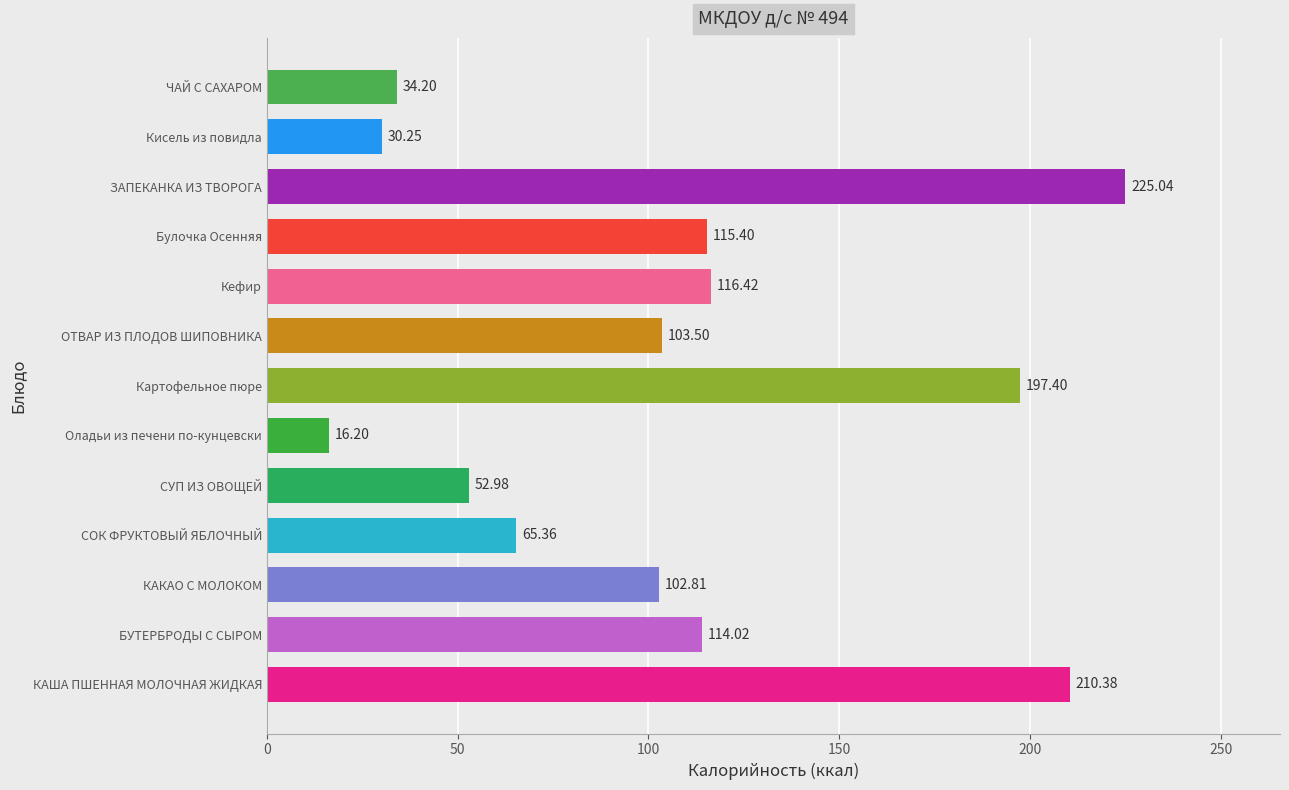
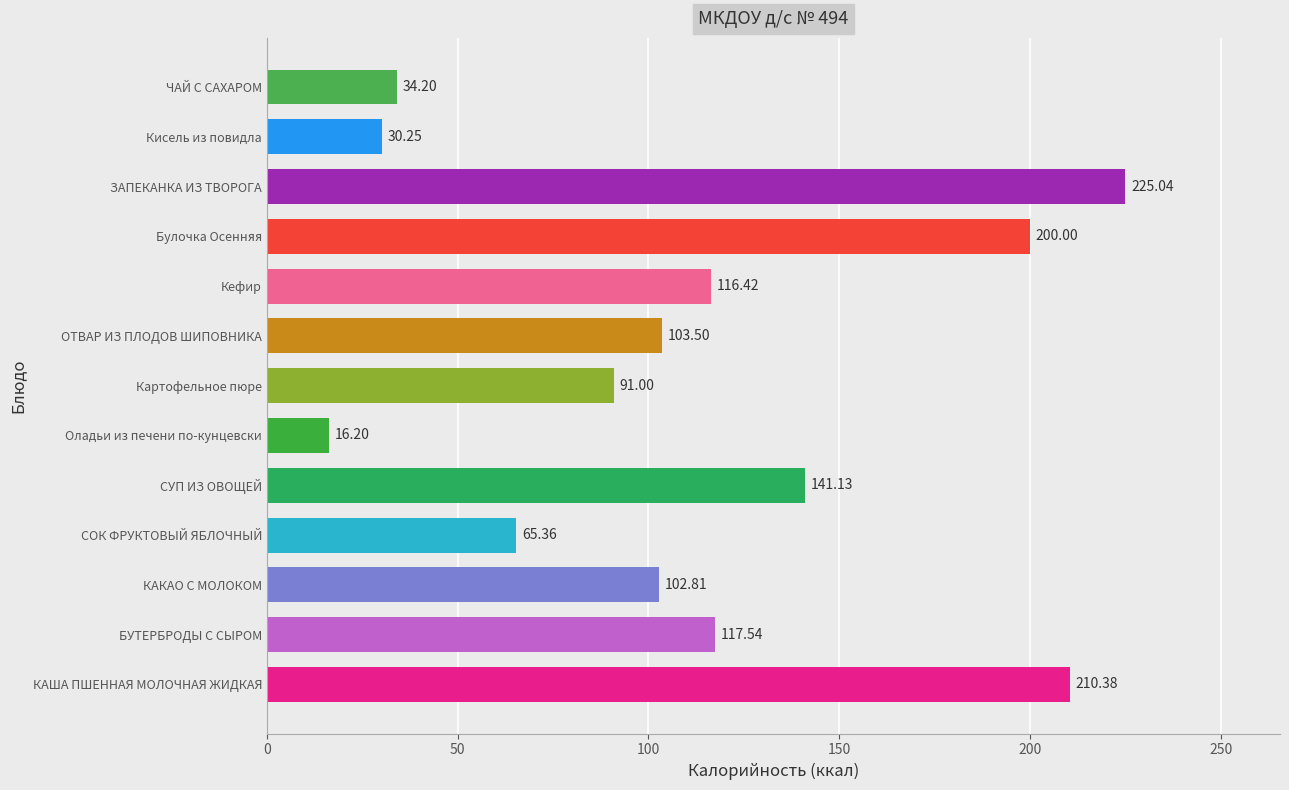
Булочка Осенняя: 115.40 -> 200.00
Картофельное пюре: 197.40 -> 91.00
СУП ИЗ ОВОЩЕЙ: 52.98 -> 141.13
БУТЕРБРОДЫ С СЫРОМ: 114.02 -> 117.54
